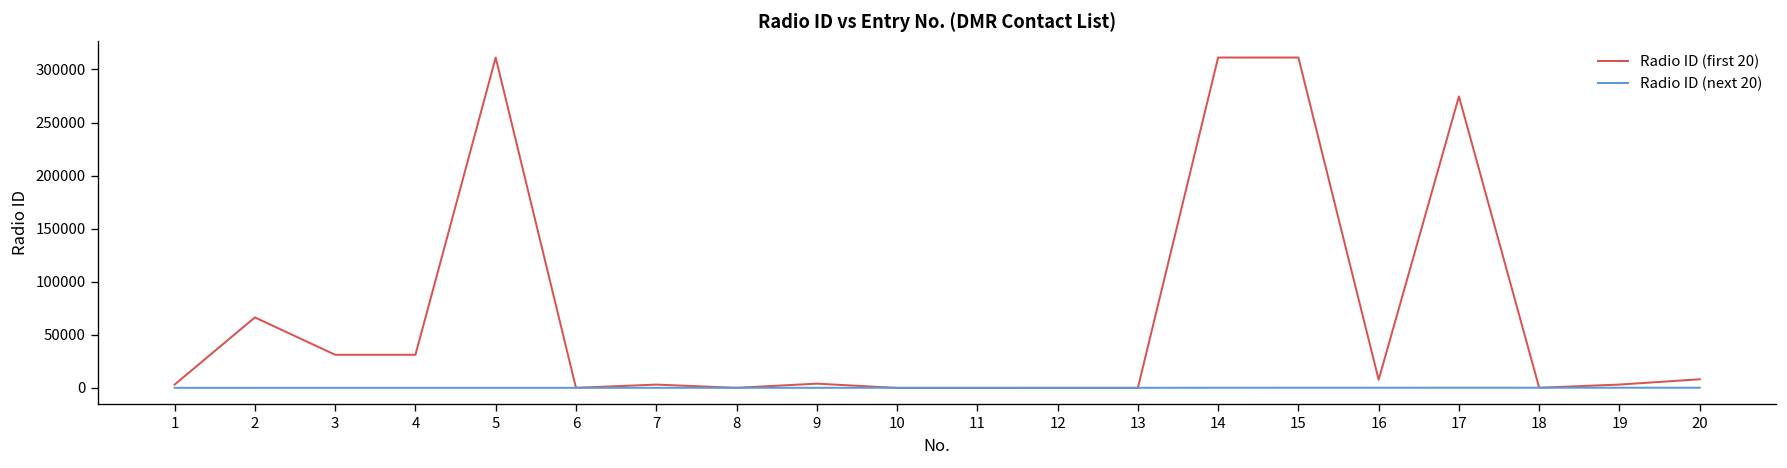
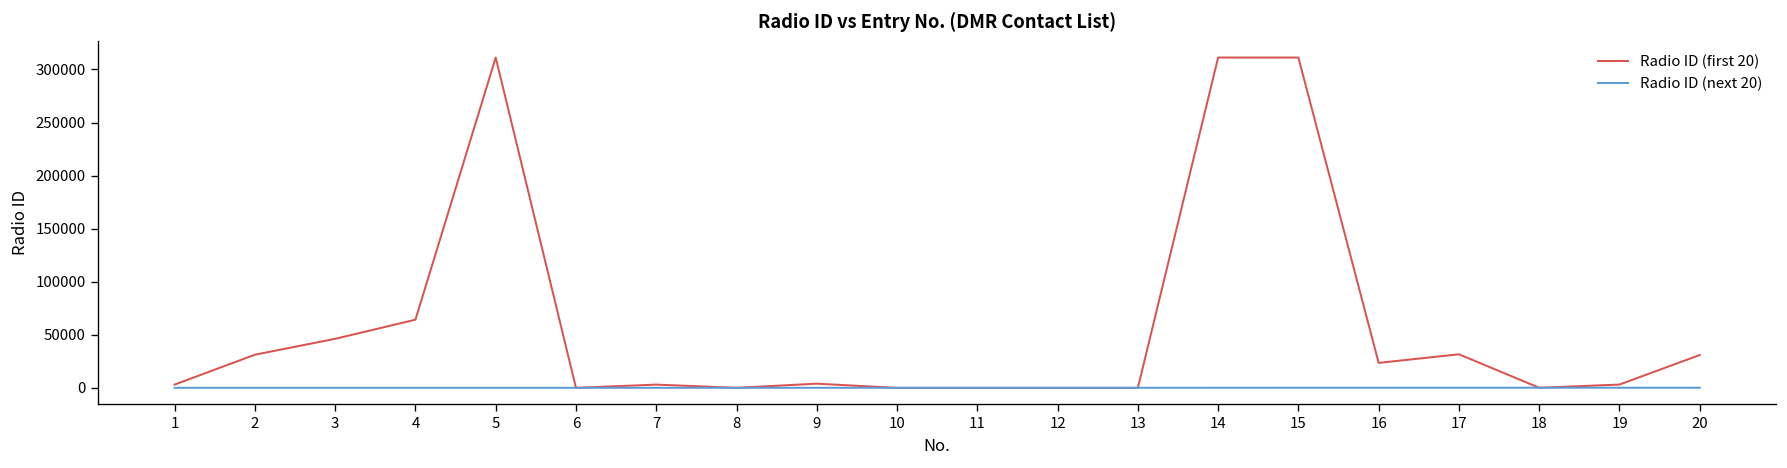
Radio ID (first 20), 2: 70000 -> 30000
Radio ID (first 20), 3: 30000 -> 50000
Radio ID (first 20), 4: 30000 -> 60000
Radio ID (first 20), 16: 10000 -> 20000
Radio ID (first 20), 17: 270000 -> 30000
Radio ID (first 20), 20: 10000 -> 30000
